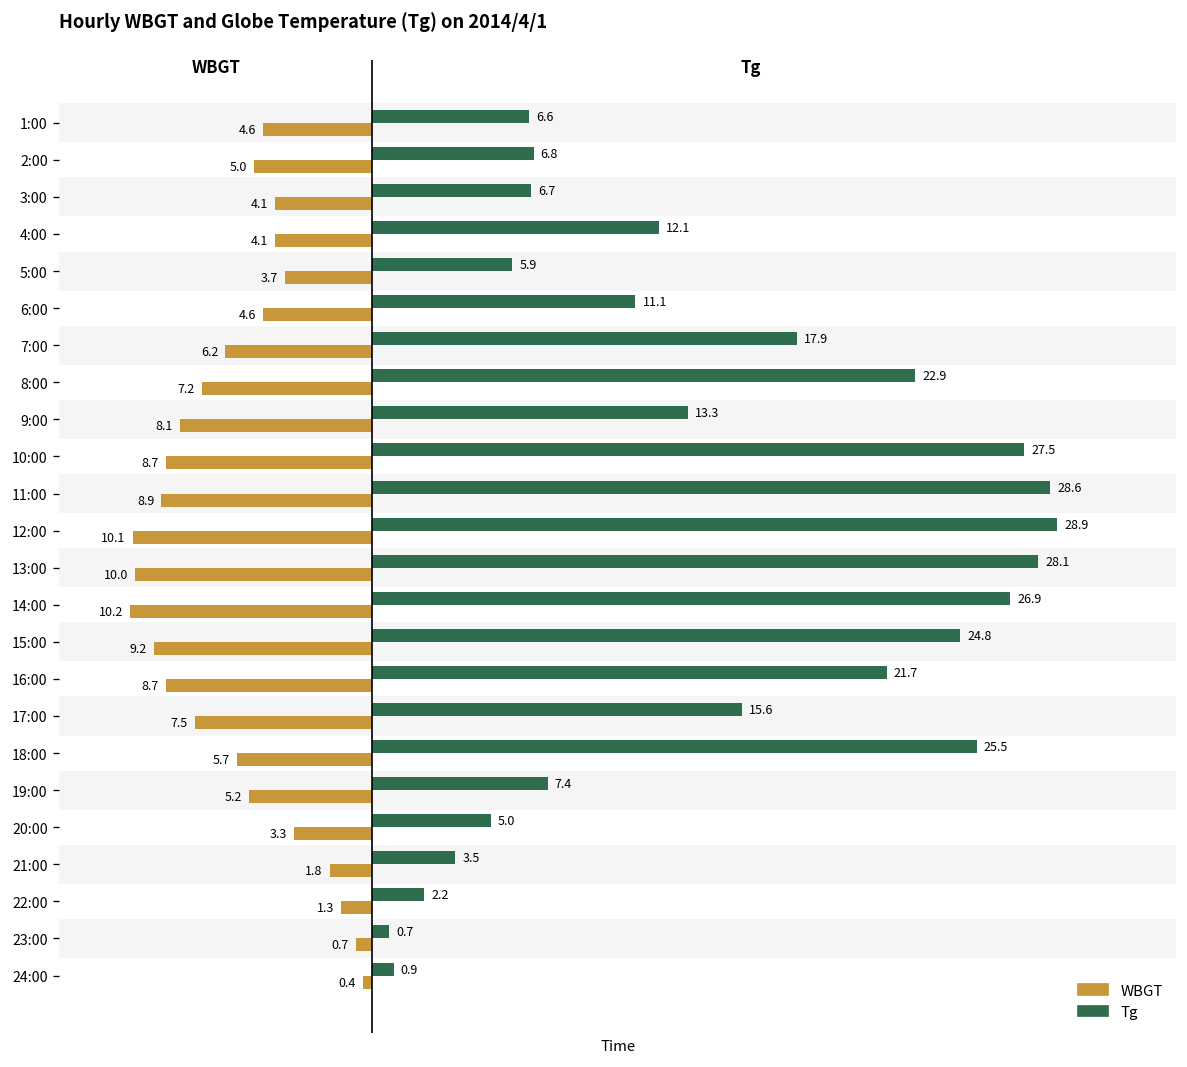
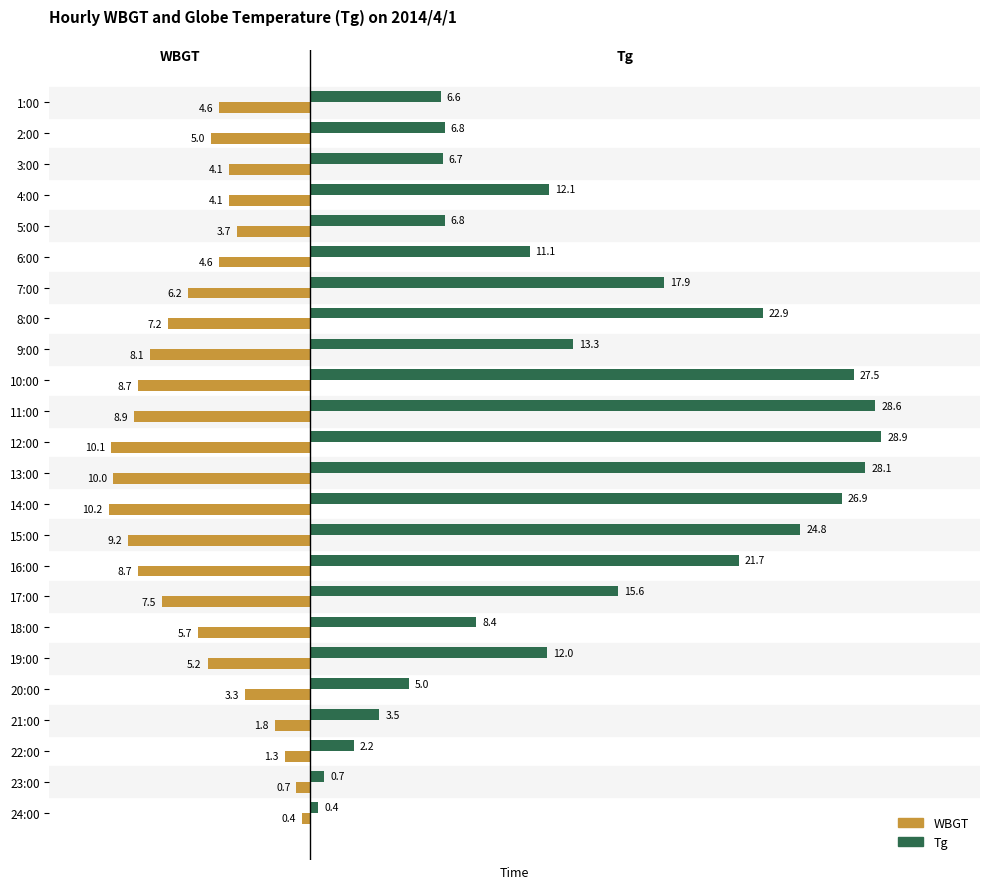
Tg, 5:00: 5.9 -> 6.8
Tg, 18:00: 25.5 -> 8.4
Tg, 19:00: 7.4 -> 12.0
Tg, 24:00: 0.9 -> 0.4
